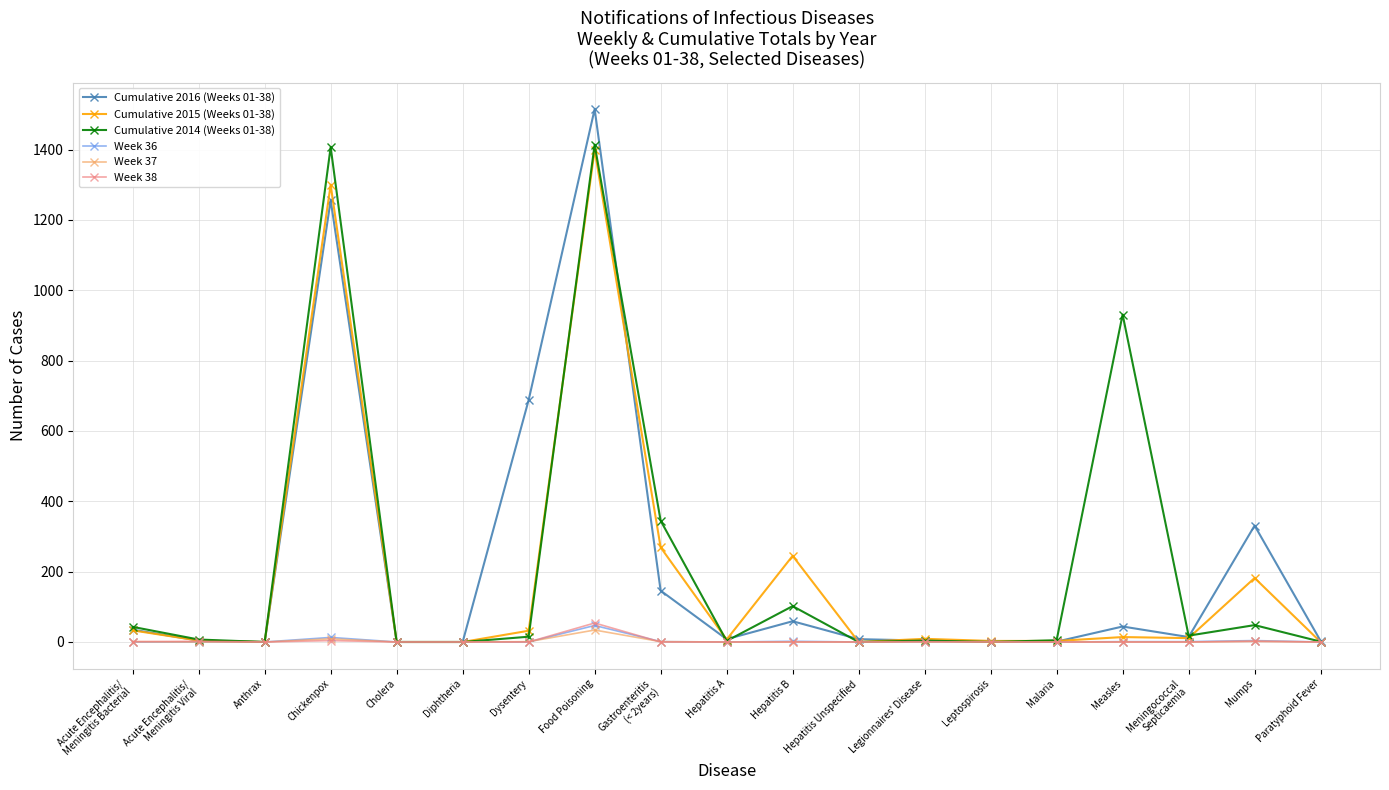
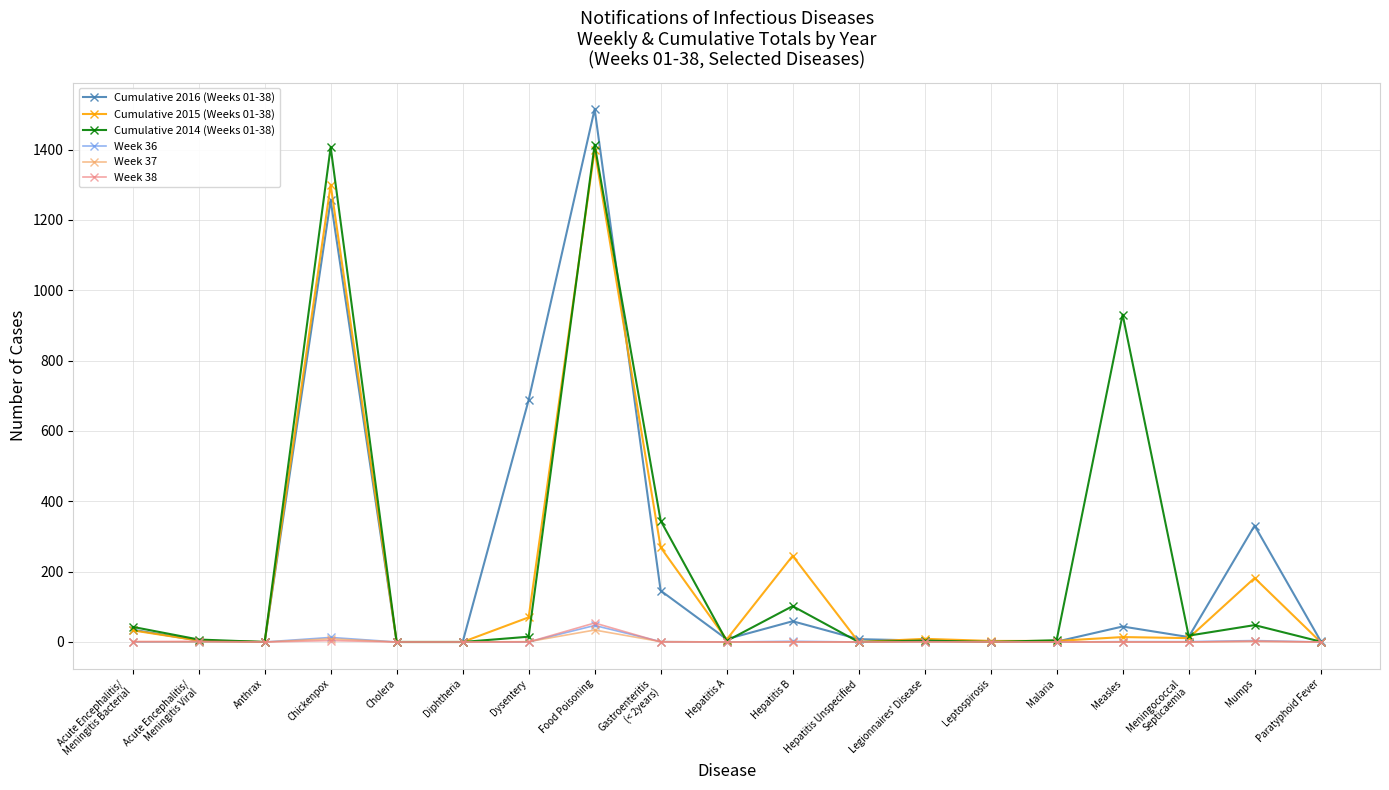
Cumulative 2015 (Weeks 01-38), Dysentery: 30 -> 70
